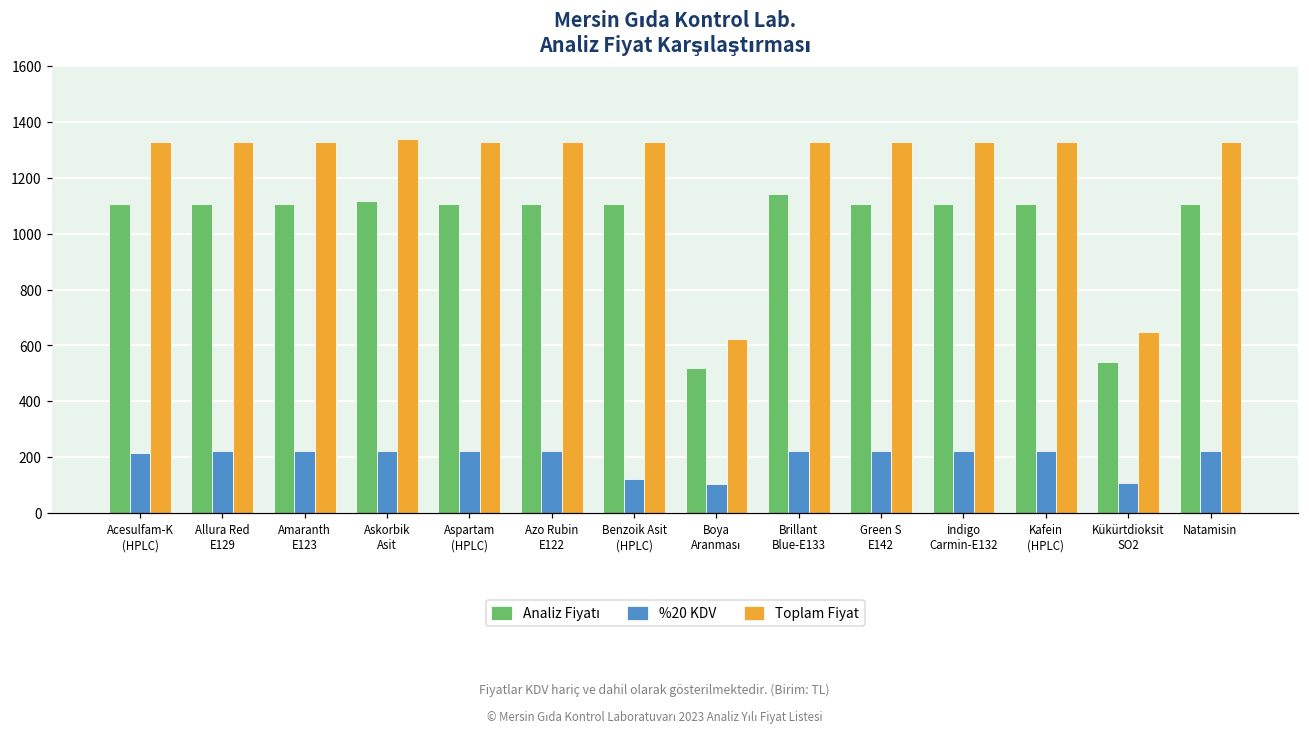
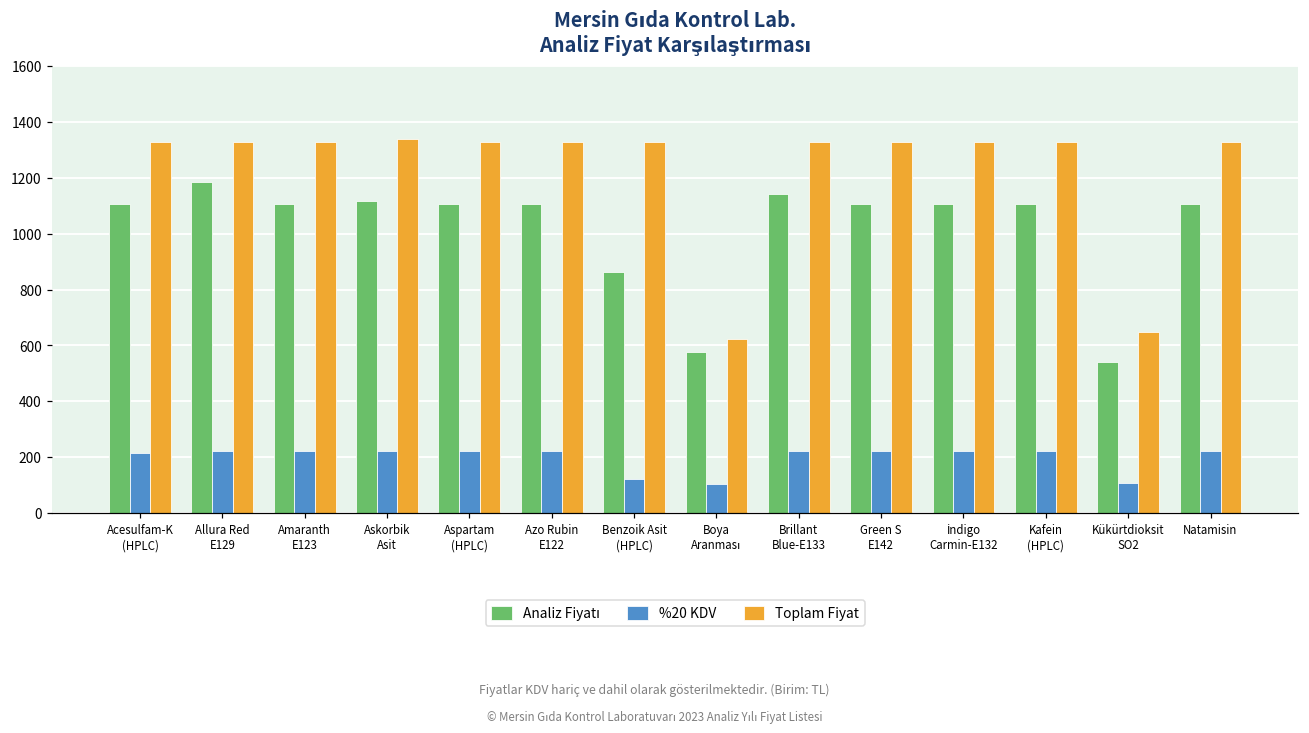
Analiz Fiyatı, Allura Red E129: 1110 -> 1190
Analiz Fiyatı, Benzoik Asit (HPLC): 1110 -> 860
Analiz Fiyatı, Boya Aranması: 520 -> 580
